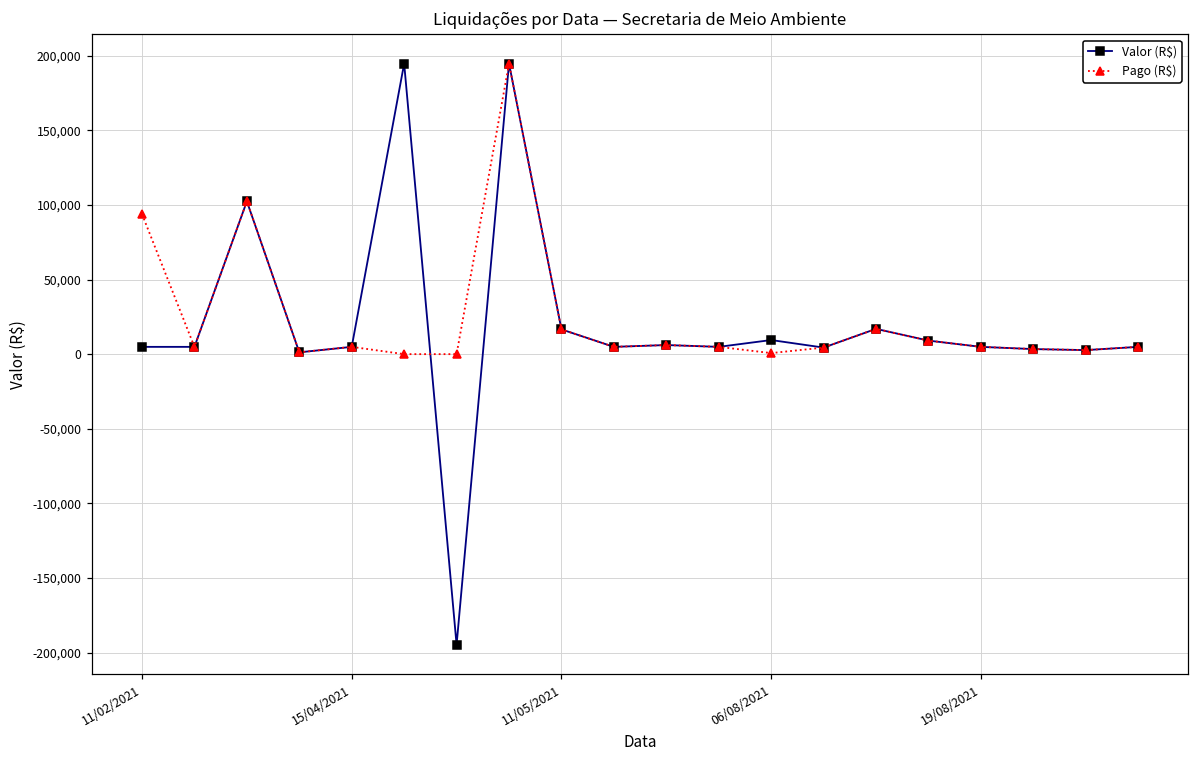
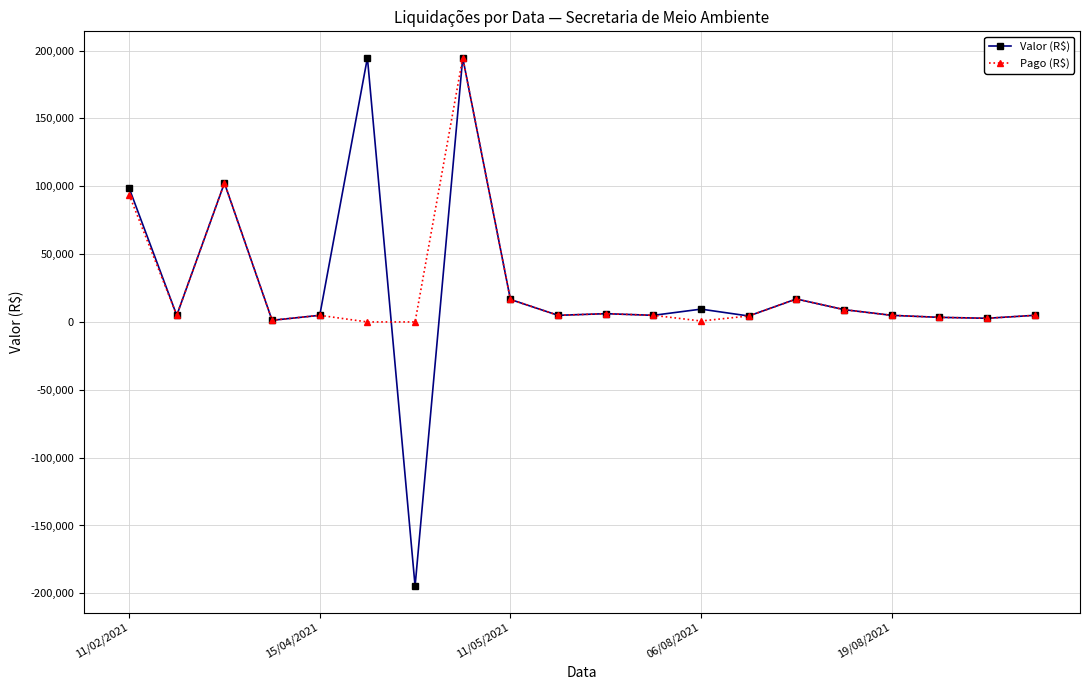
Valor (R$), 11/02/2021: 5,000 -> 99,000
